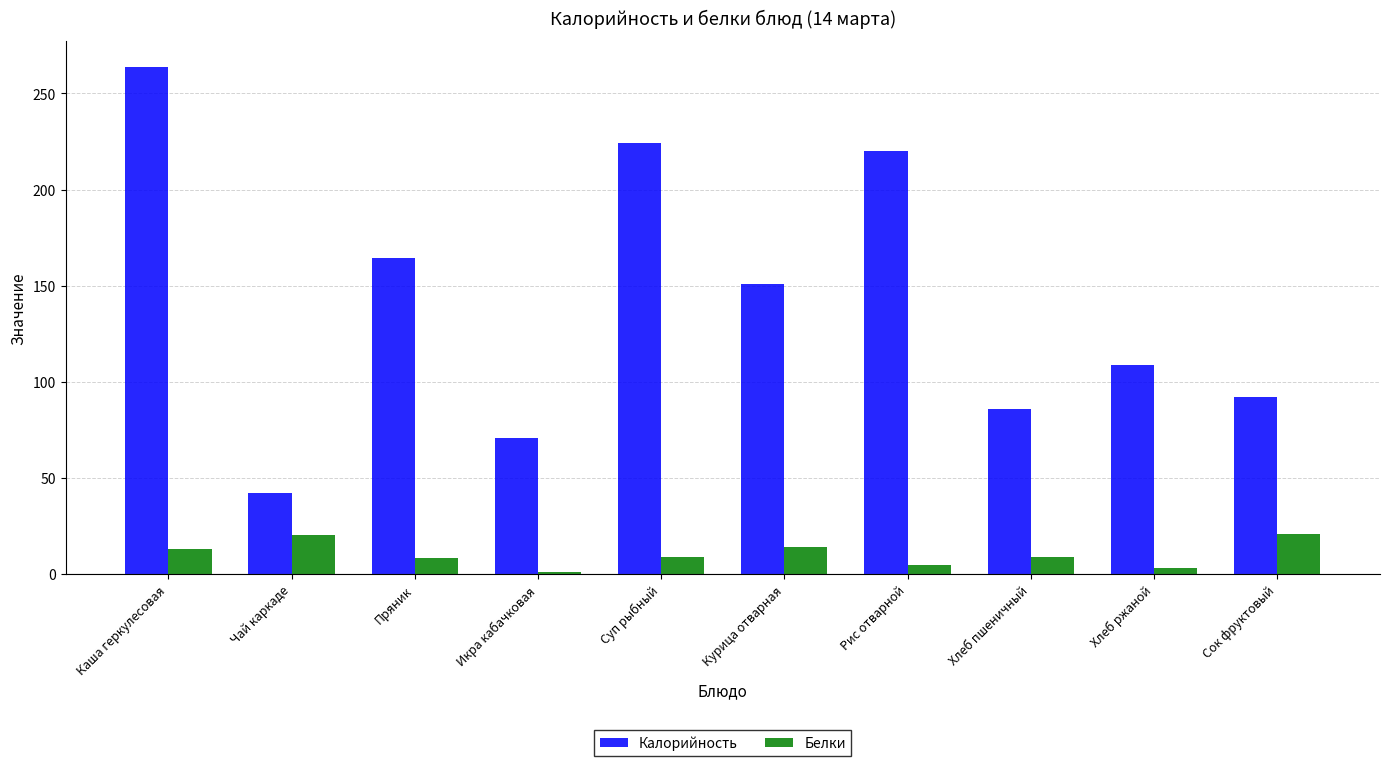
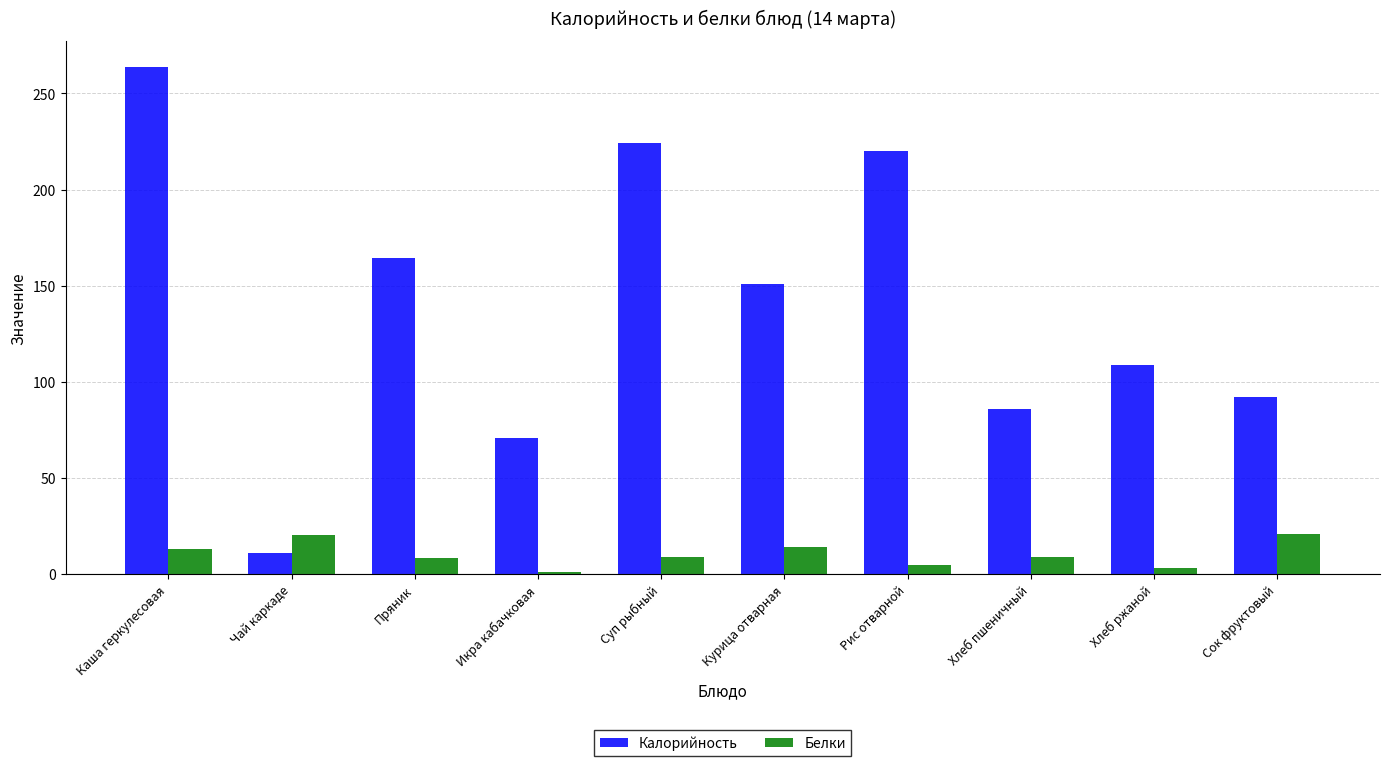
Калорийность, Чай каркаде: 42 -> 11
